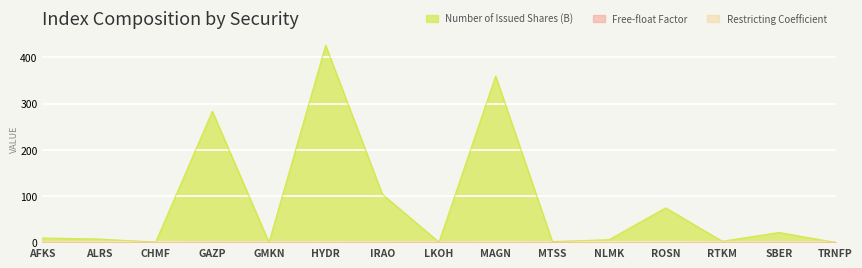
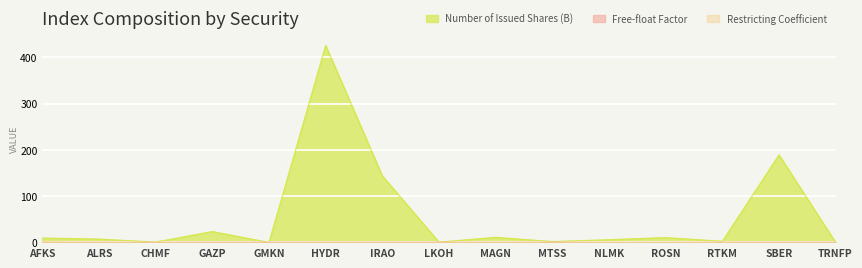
Number of Issued Shares (B), GAZP: 280 -> 20
Number of Issued Shares (B), IRAO: 100 -> 140
Number of Issued Shares (B), MAGN: 360 -> 10
Number of Issued Shares (B), ROSN: 70 -> 10
Number of Issued Shares (B), SBER: 20 -> 190
